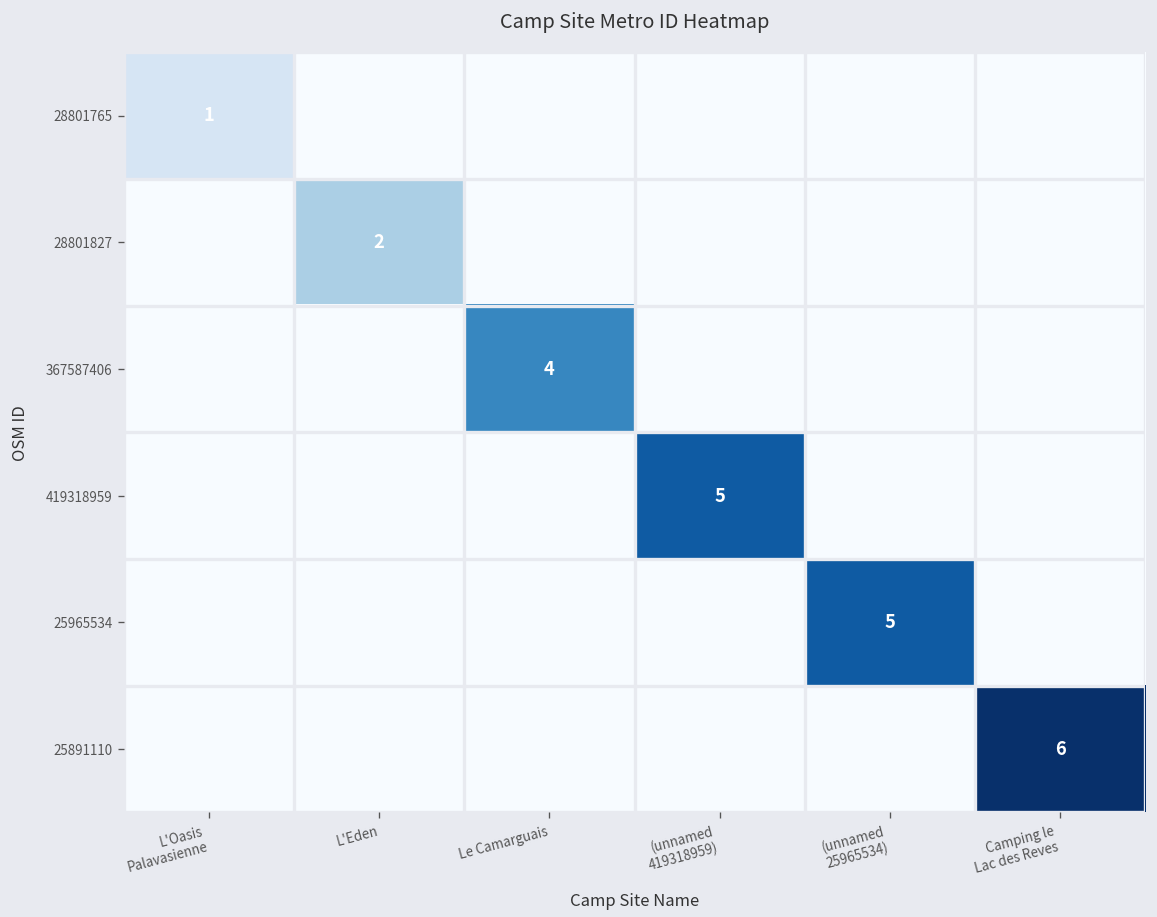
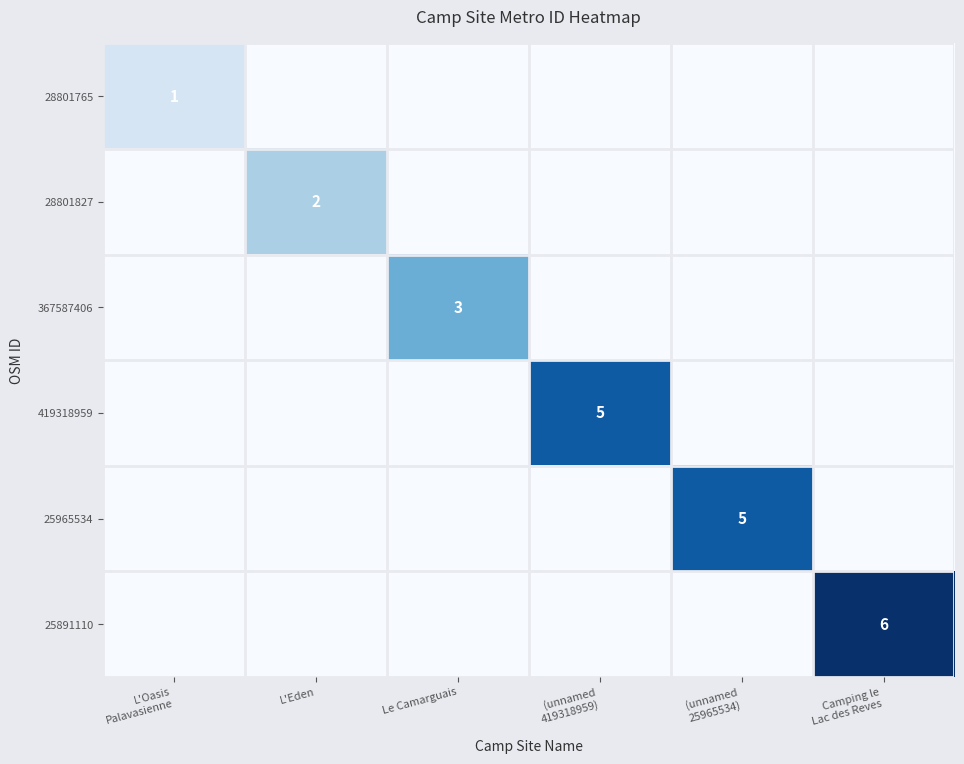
367587406, Le Camarguais: 4 -> 3
